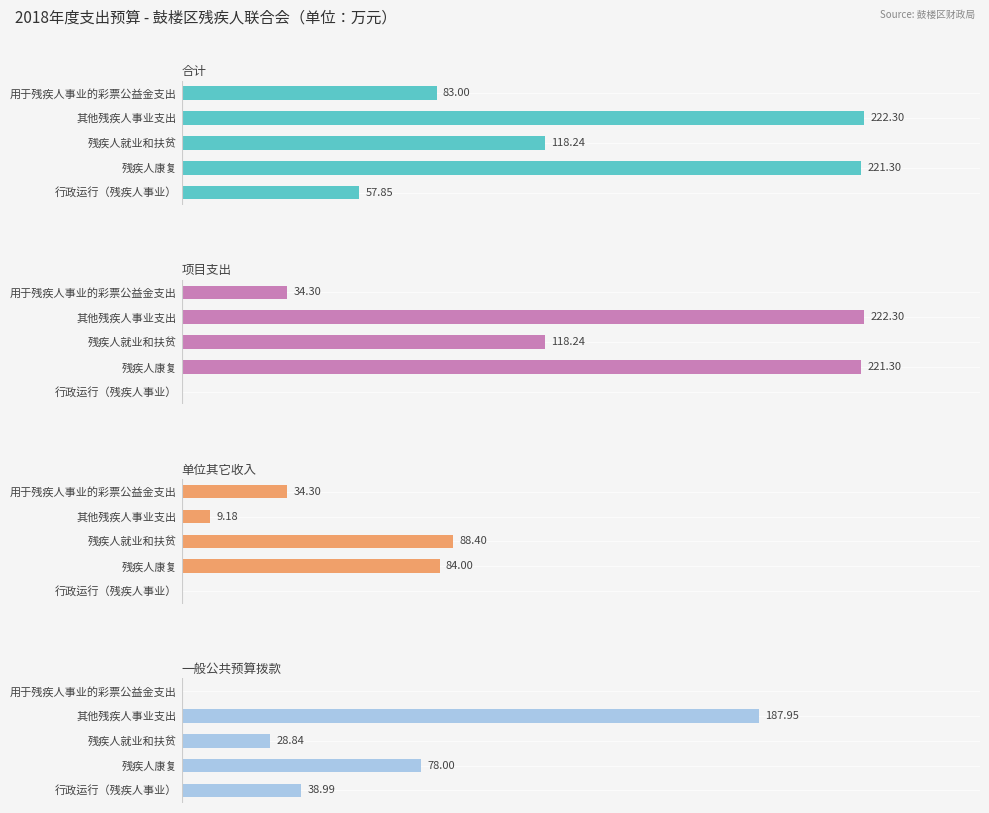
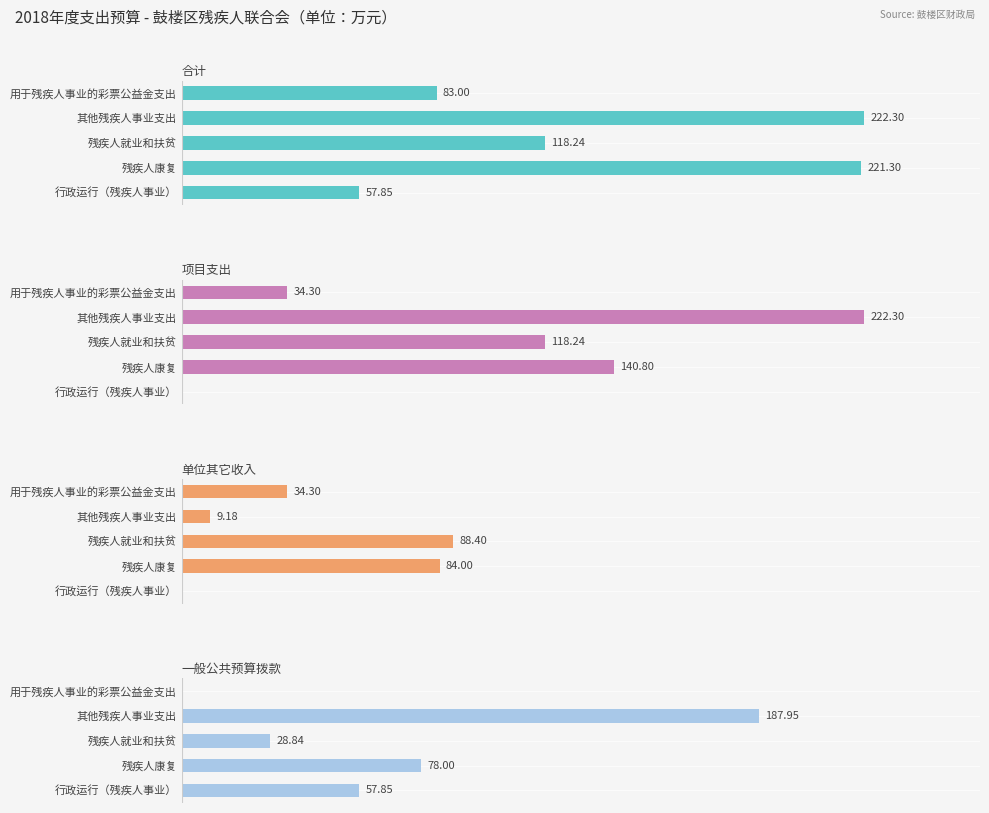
项目支出, 残疾人康复: 221.30 -> 140.80
一般公共预算拨款, 行政运行（残疾人事业）: 38.99 -> 57.85
